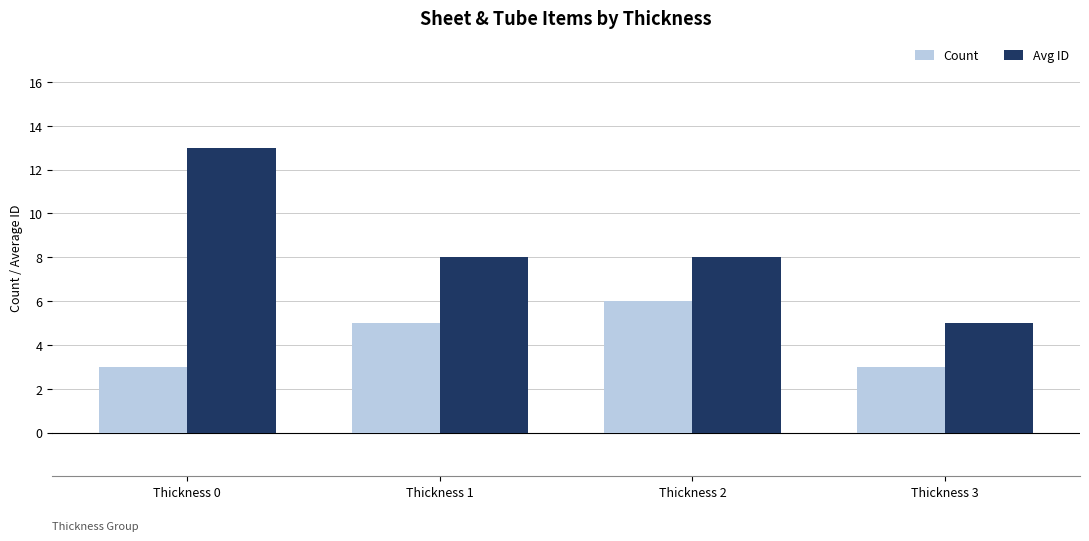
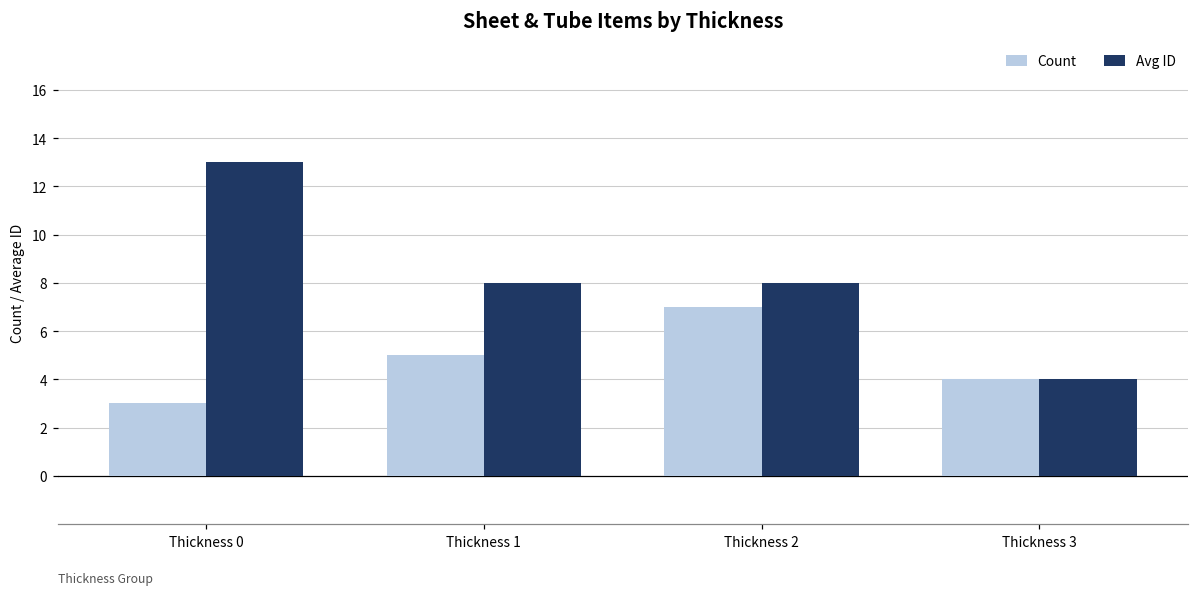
Count, Thickness 2: 6 -> 7
Count, Thickness 3: 3 -> 4
Avg ID, Thickness 3: 5 -> 4
